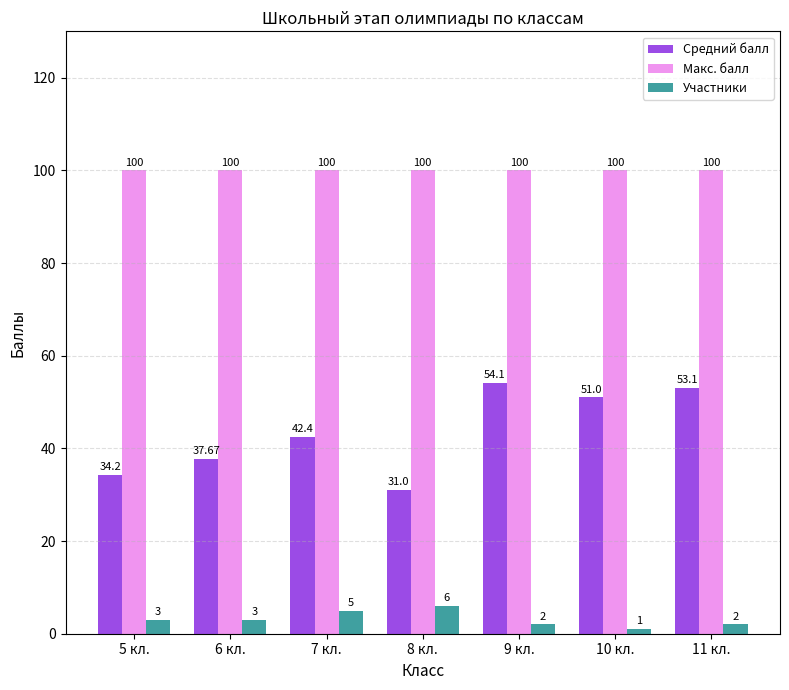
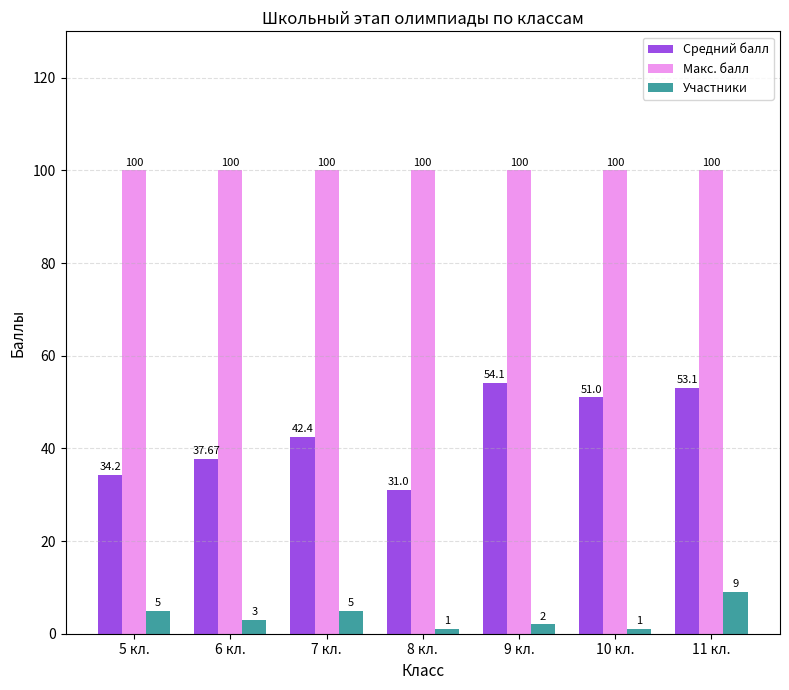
Участники, 5 кл.: 3 -> 5
Участники, 8 кл.: 6 -> 1
Участники, 11 кл.: 2 -> 9
